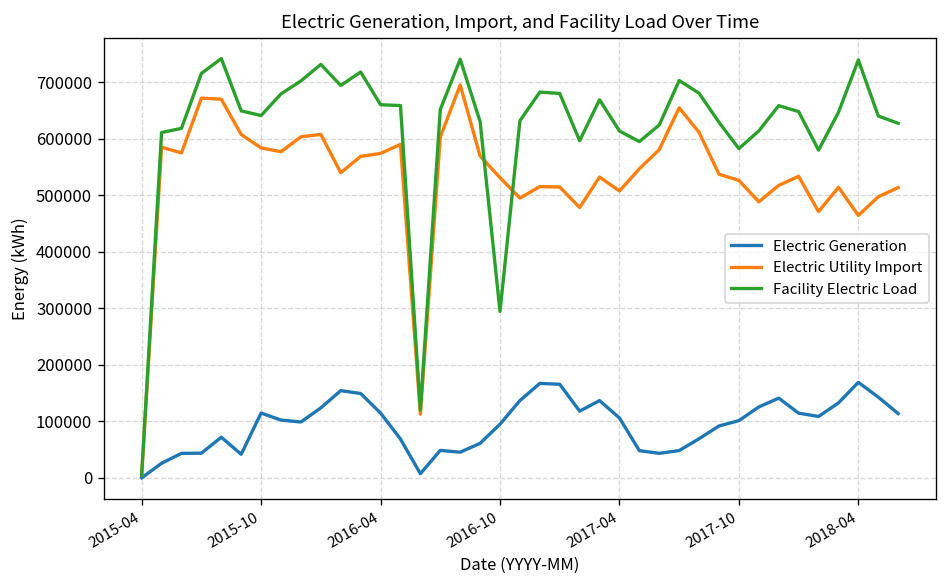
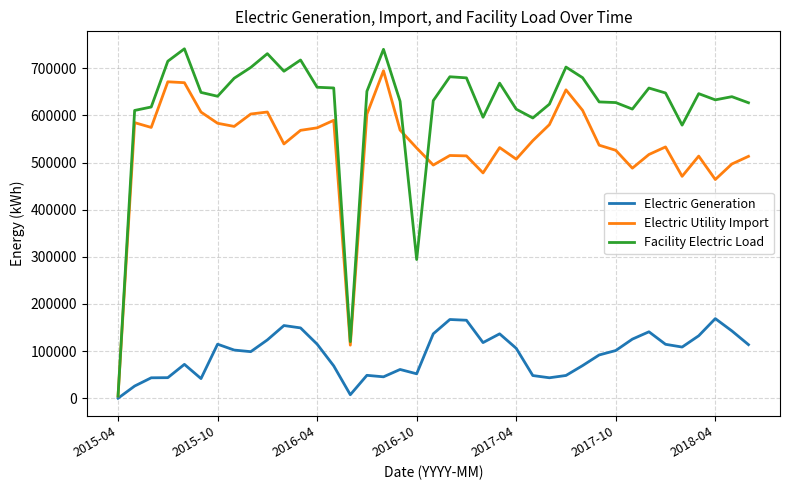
Electric Generation, 2016-10: 100000 -> 50000
Facility Electric Load, 2017-10: 580000 -> 630000
Facility Electric Load, 2018-04: 740000 -> 630000
